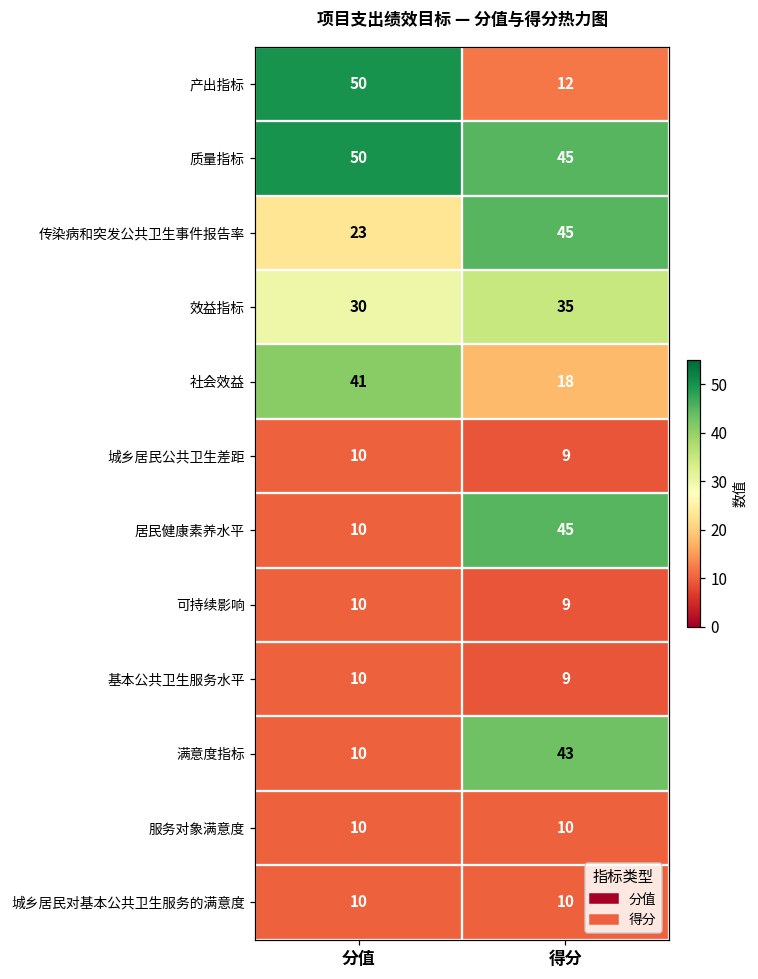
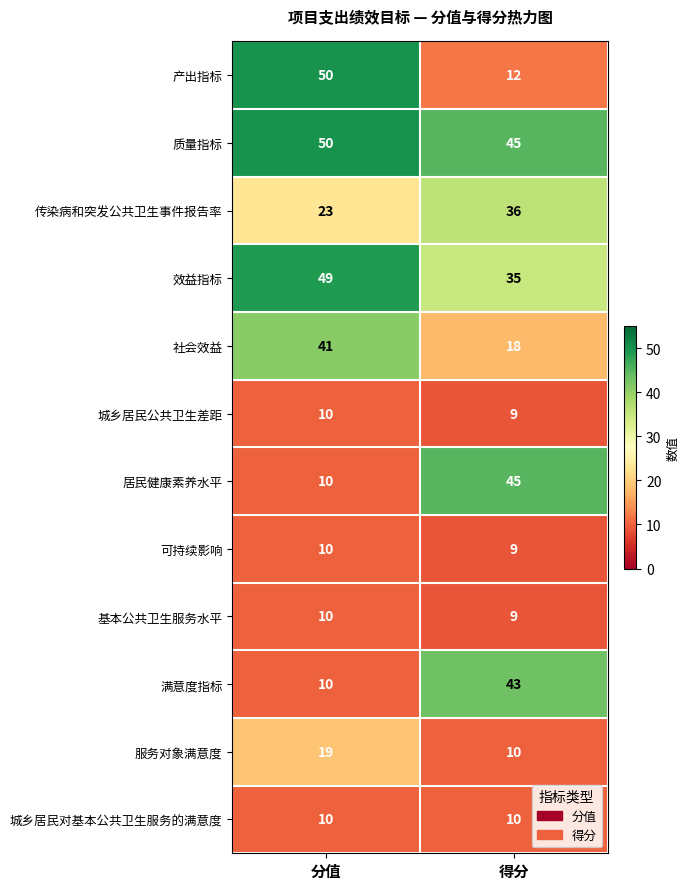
传染病和突发公共卫生事件报告率, 得分: 45 -> 36
效益指标, 分值: 30 -> 49
服务对象满意度, 分值: 10 -> 19
